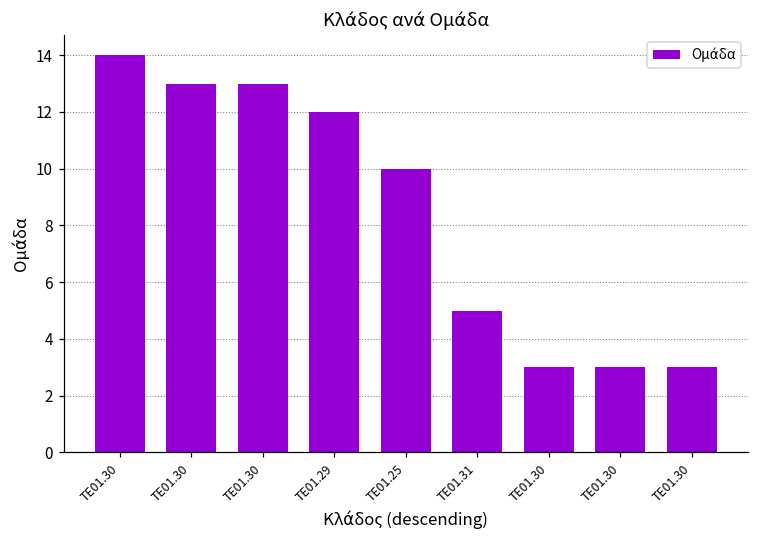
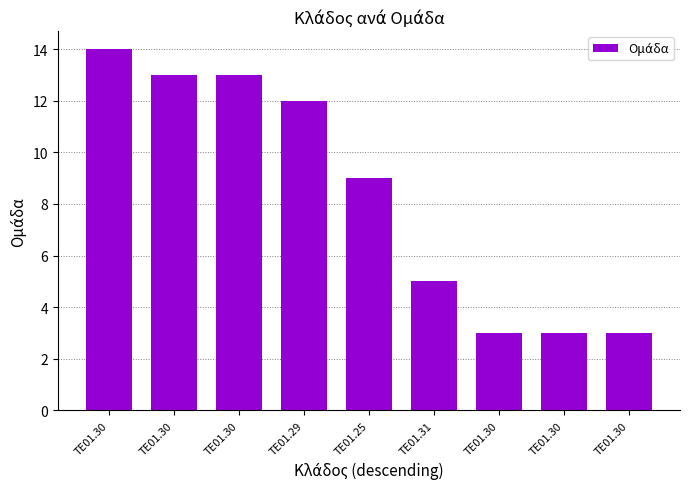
ΤΕ01.25: 10 -> 9
